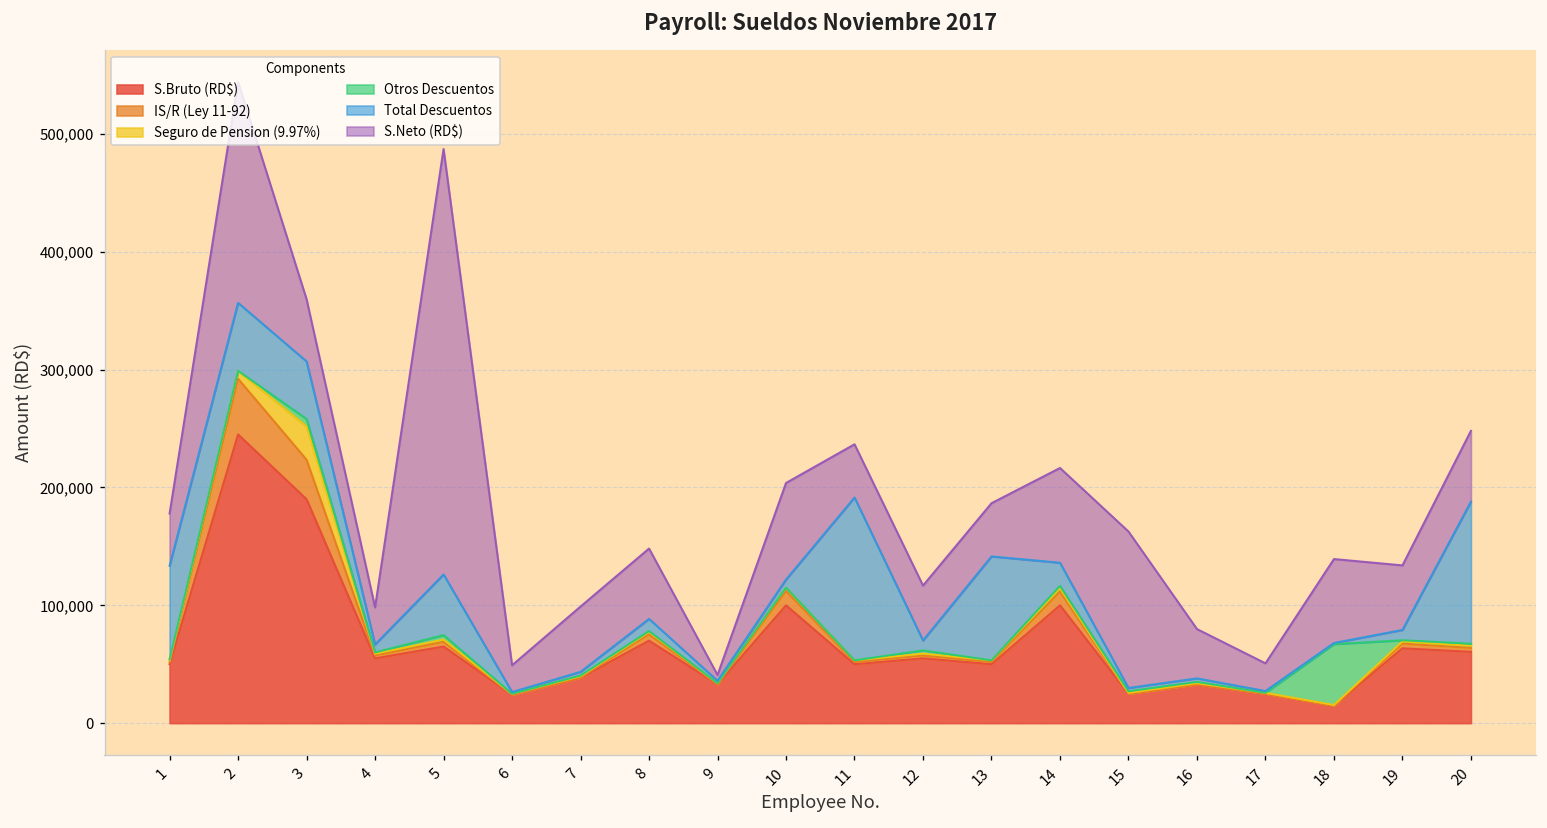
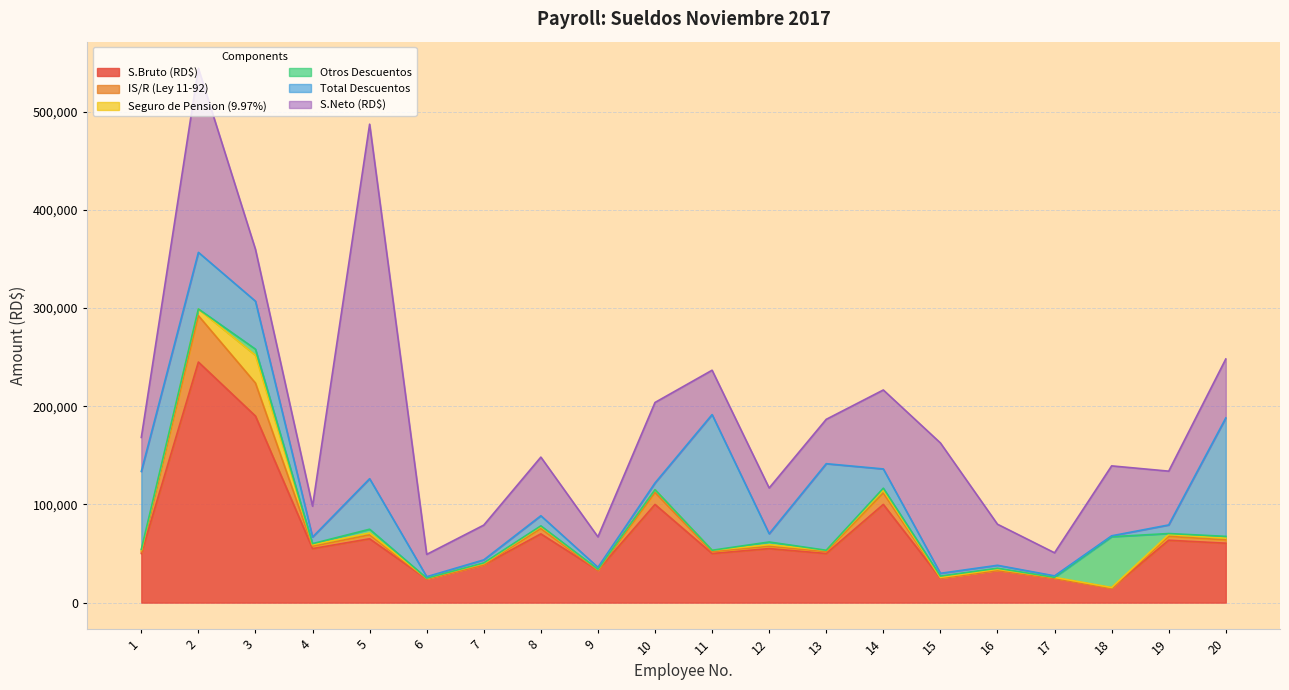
S.Neto (RD$), 1: 40,000 -> 30,000
S.Neto (RD$), 7: 60,000 -> 40,000
S.Neto (RD$), 9: 0 -> 30,000
